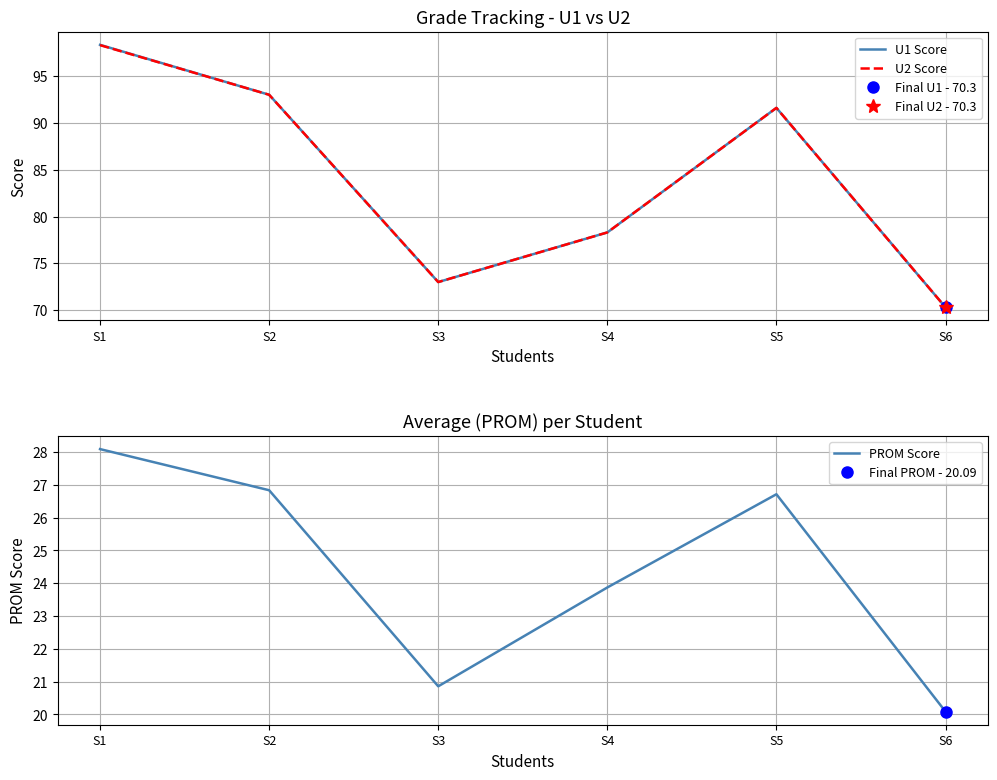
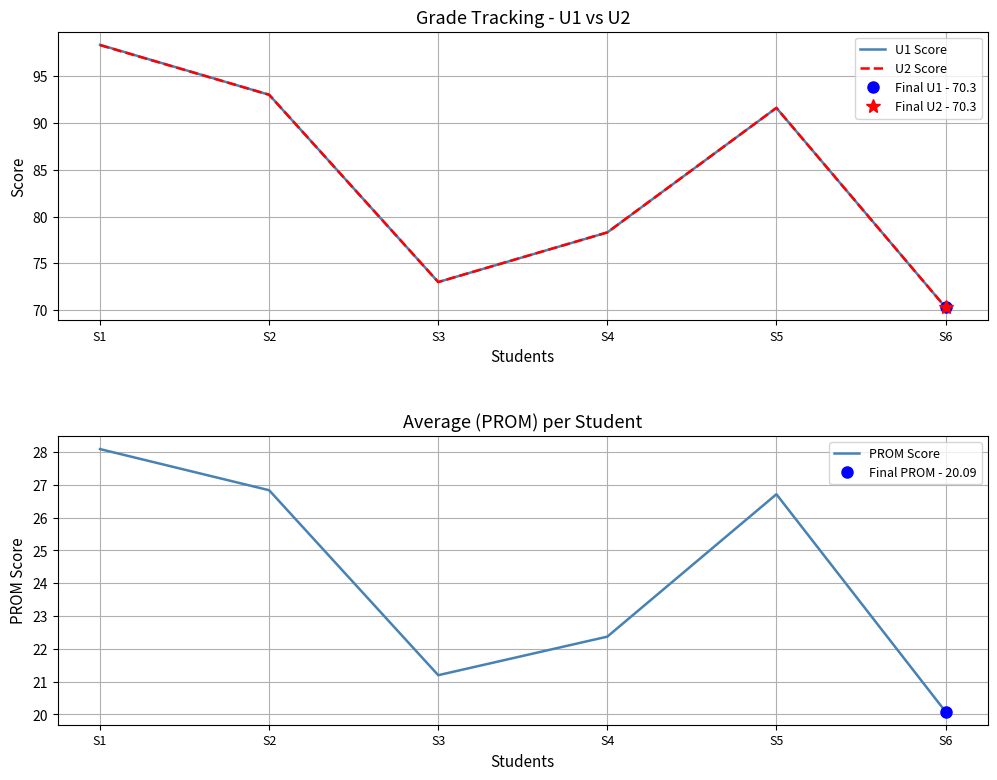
Average (PROM) per Student, PROM Score, S3: 20.9 -> 21.2
Average (PROM) per Student, PROM Score, S4: 23.9 -> 22.4
